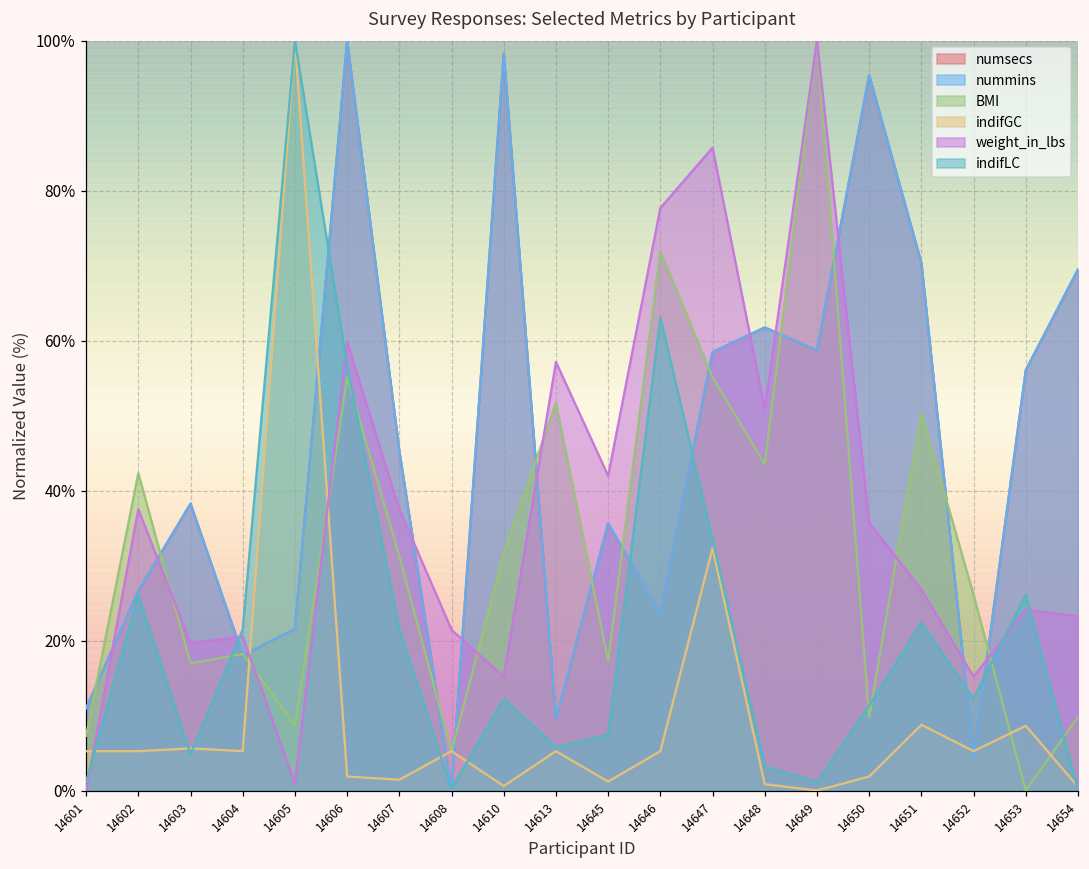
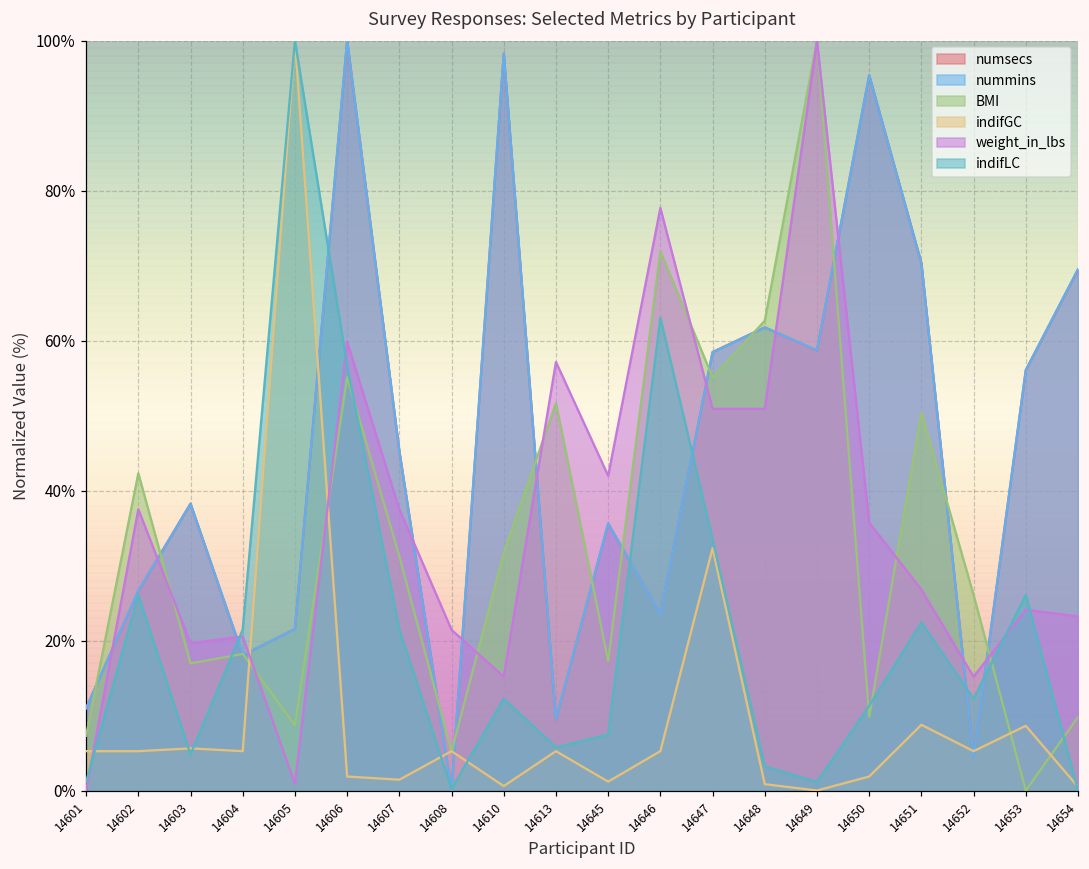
weight_in_lbs, 14647: 86% -> 51%
BMI, 14648: 43% -> 63%
